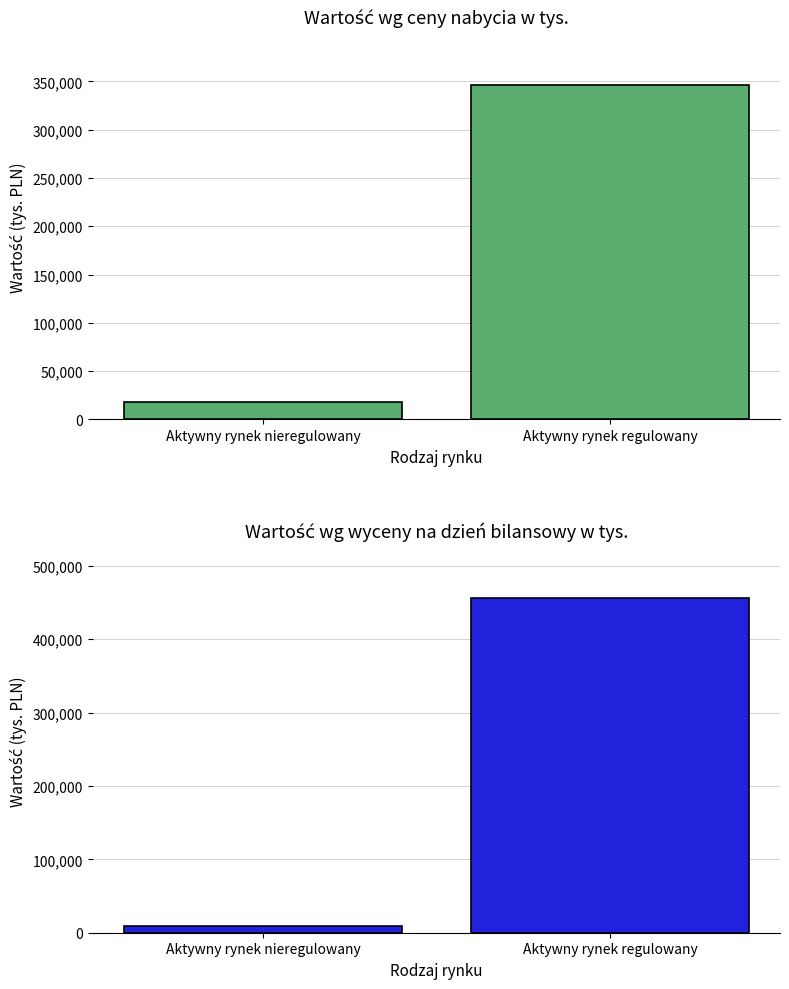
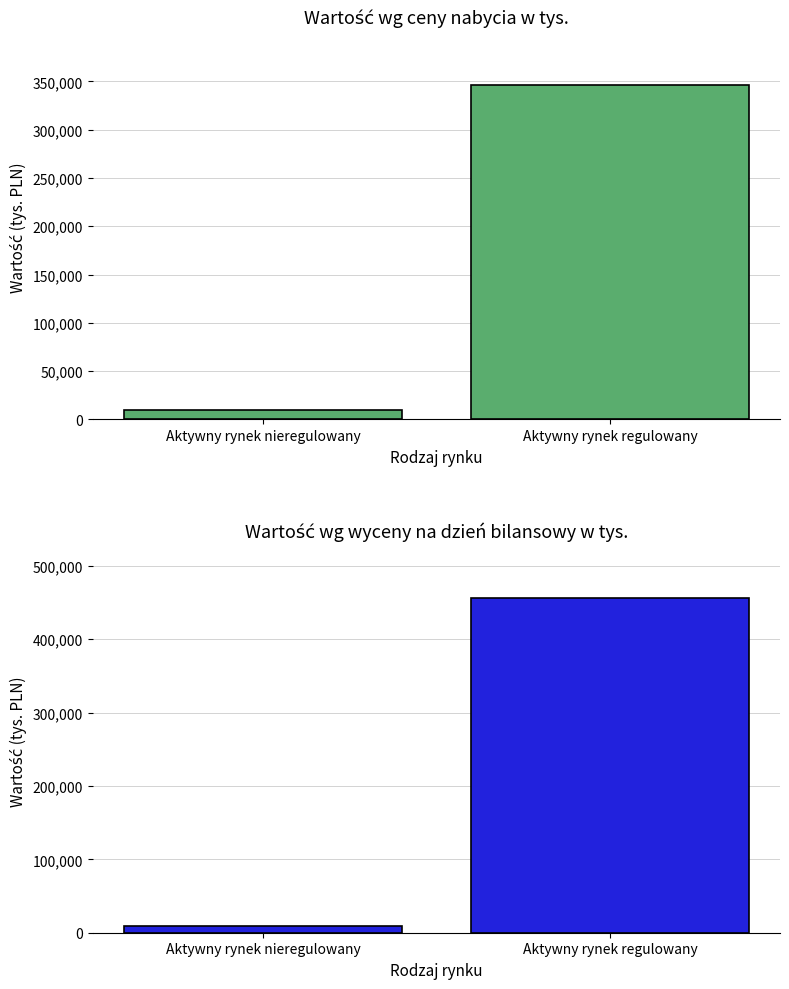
Wartość wg ceny nabycia w tys., Aktywny rynek nieregulowany: 20,000 -> 10,000
